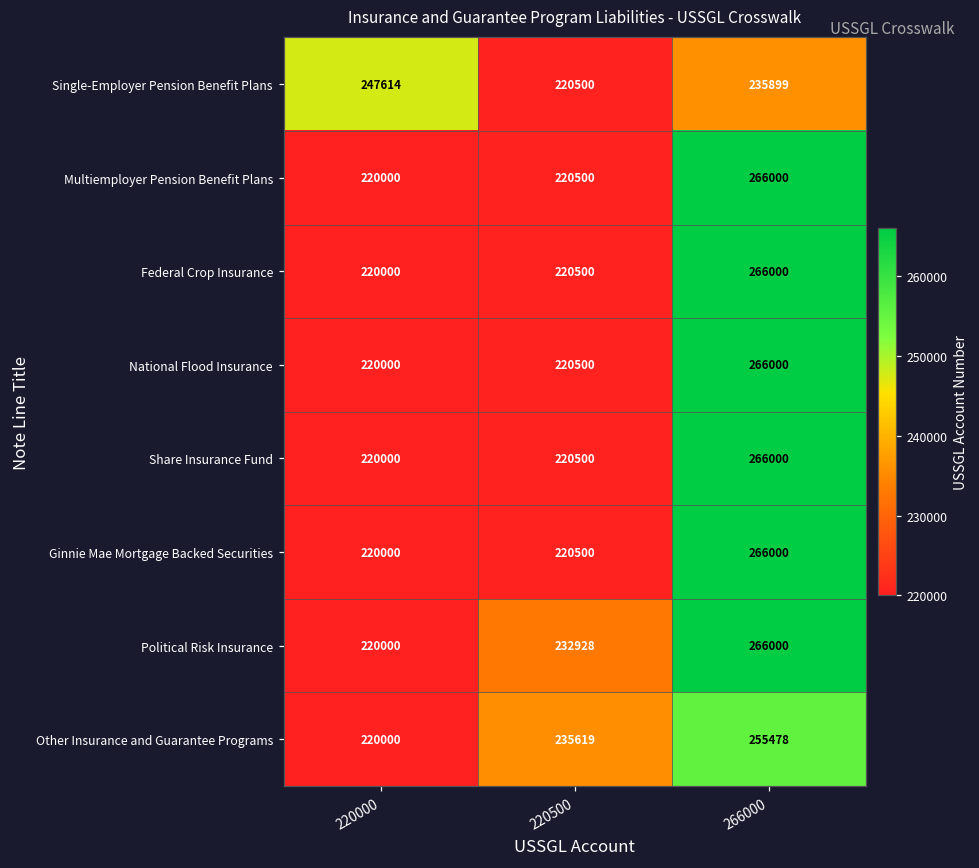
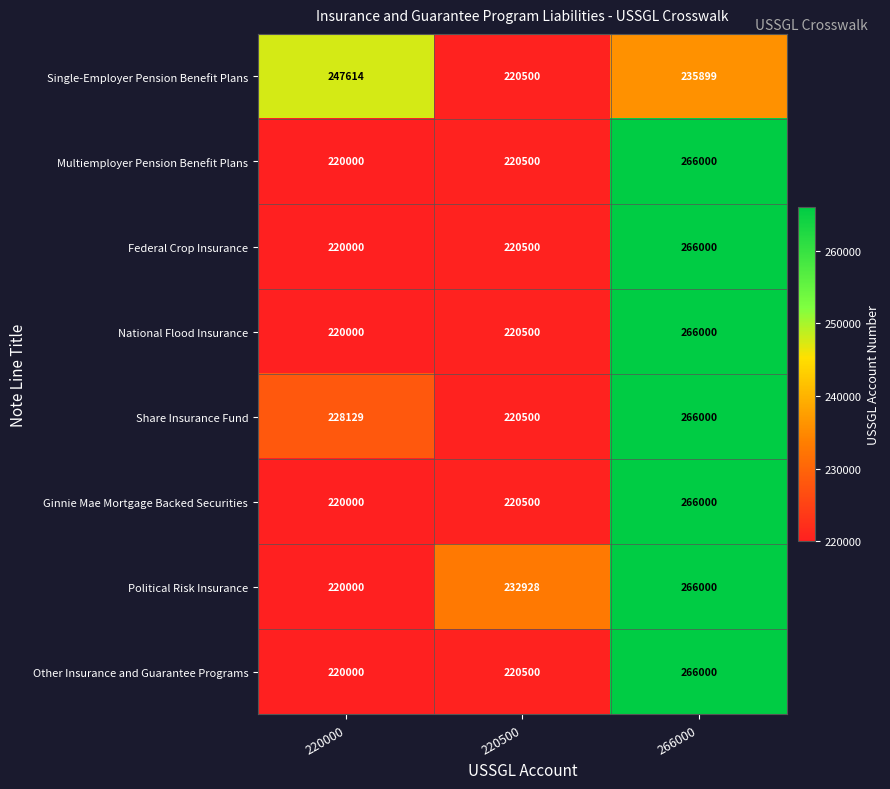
Share Insurance Fund, 220000: 220000 -> 228129
Other Insurance and Guarantee Programs, 220500: 235619 -> 220500
Other Insurance and Guarantee Programs, 266000: 255478 -> 266000
